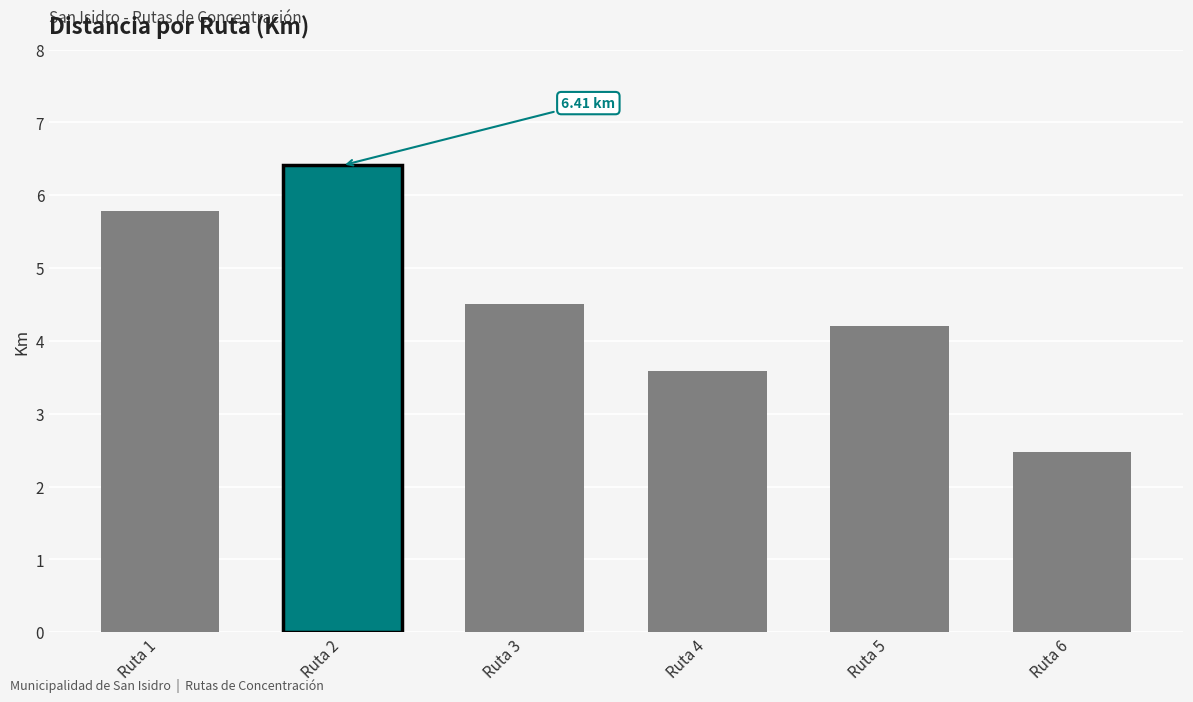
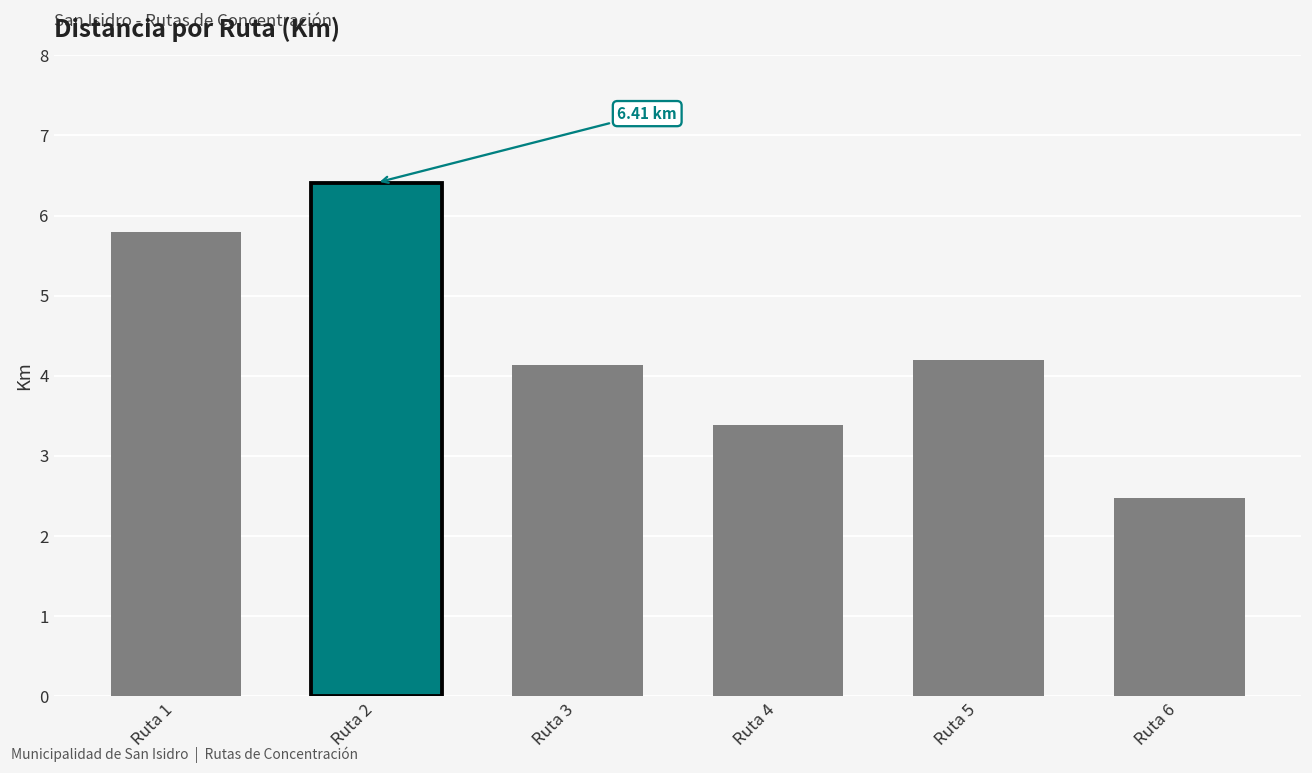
Ruta 3: 4.5 -> 4.1
Ruta 4: 3.6 -> 3.4
